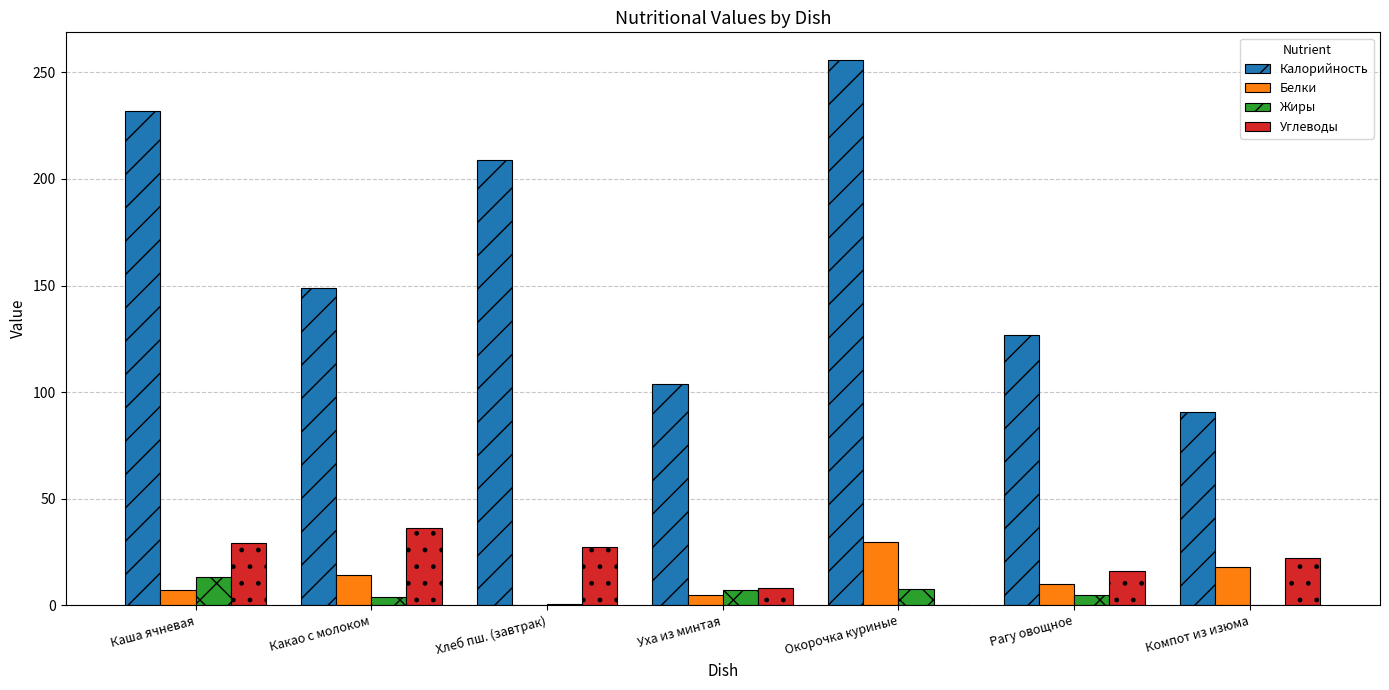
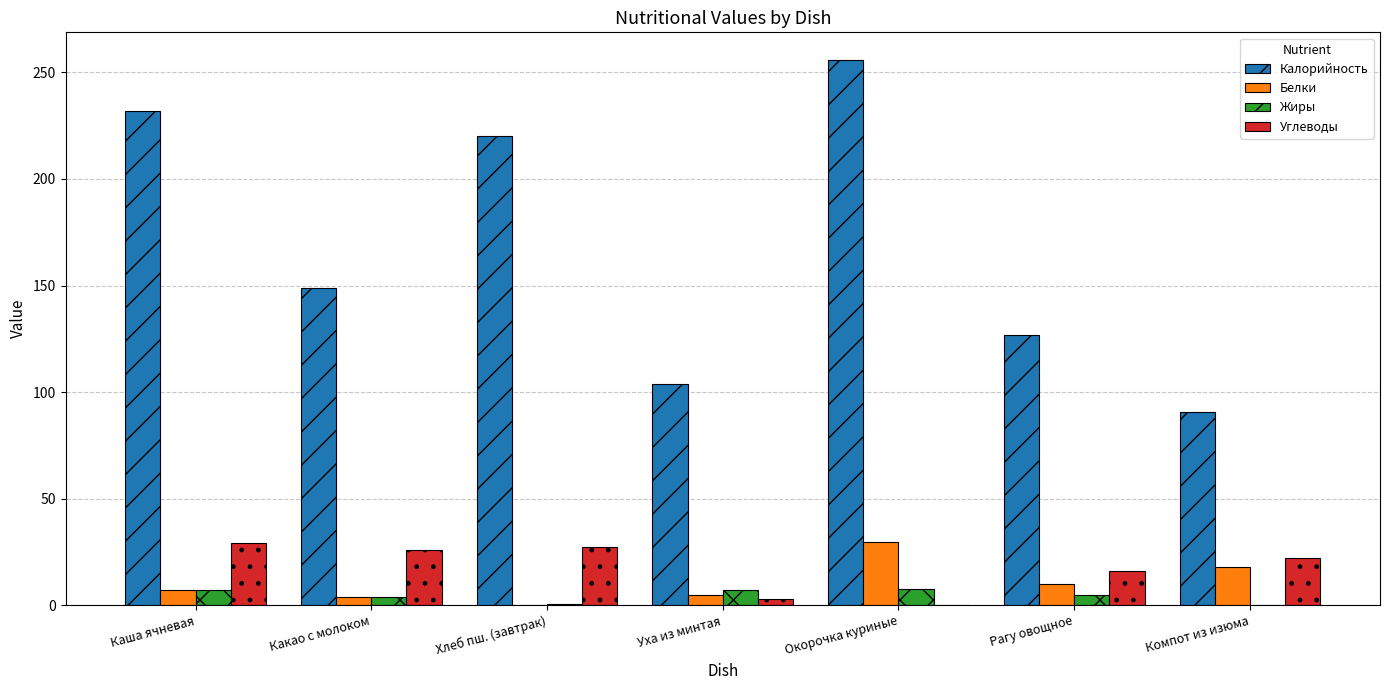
Жиры, Каша ячневая: 13 -> 7
Белки, Какао с молоком: 14 -> 4
Углеводы, Какао с молоком: 36 -> 26
Калорийность, Хлеб пш. (завтрак): 209 -> 220
Углеводы, Уха из минтая: 8 -> 3
